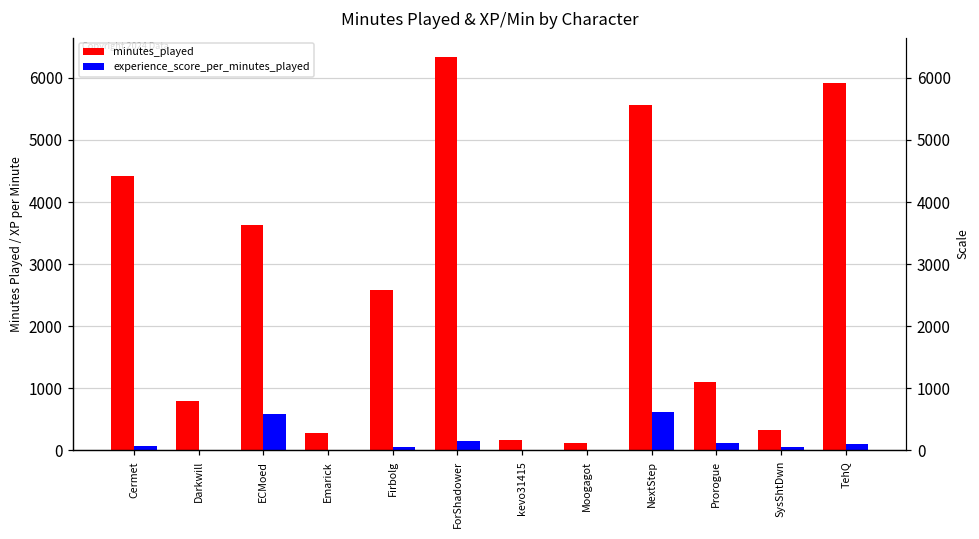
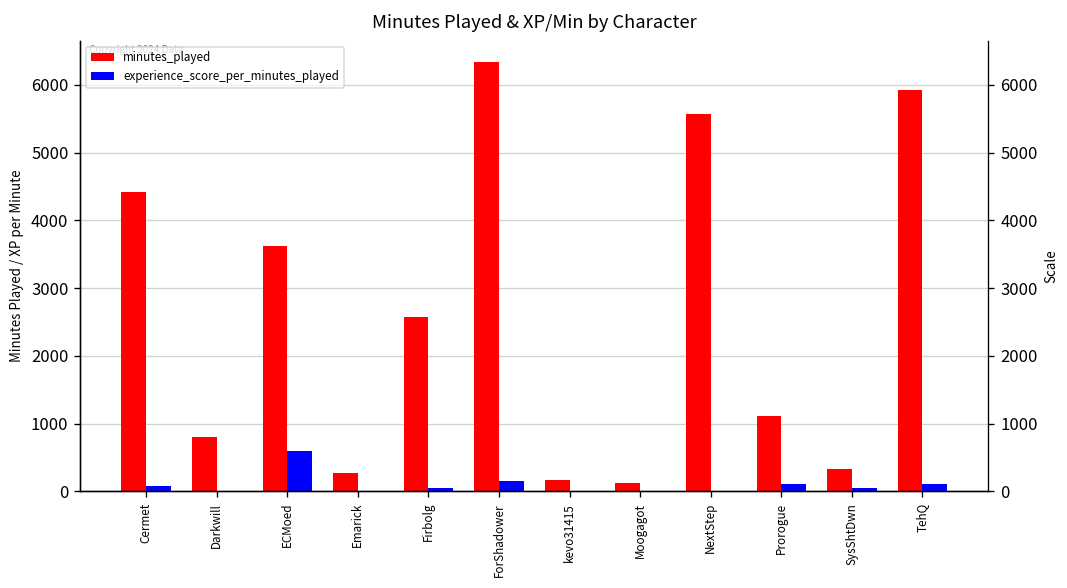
experience_score_per_minutes_played, NextStep: 600 -> 0
